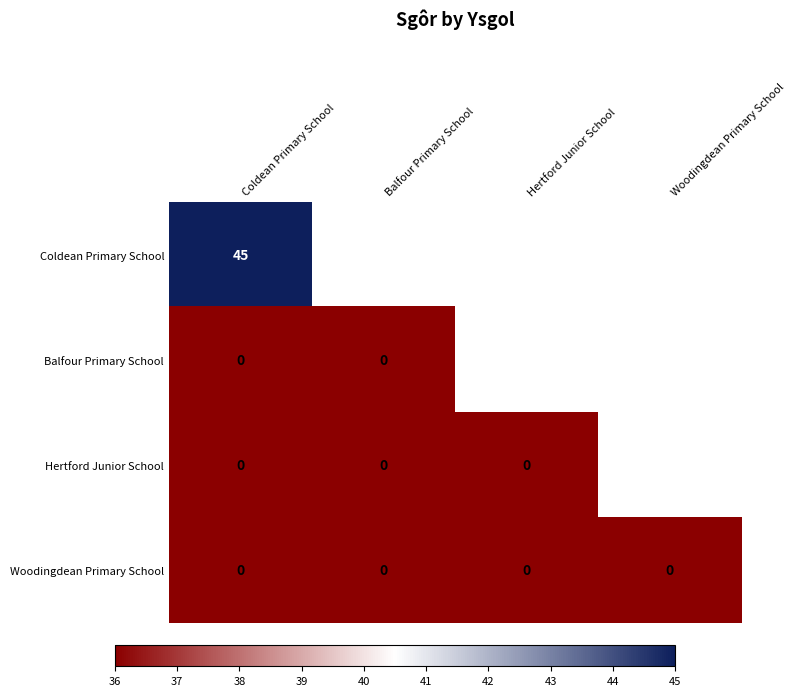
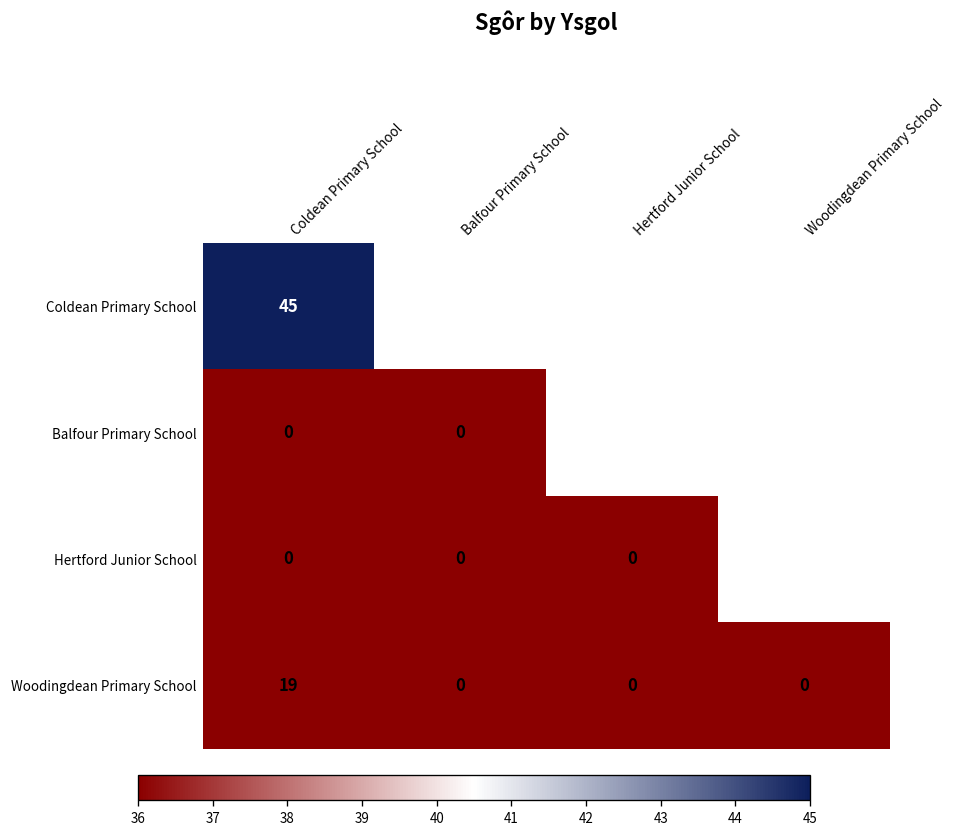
Woodingdean Primary School, Coldean Primary School: 0 -> 19
